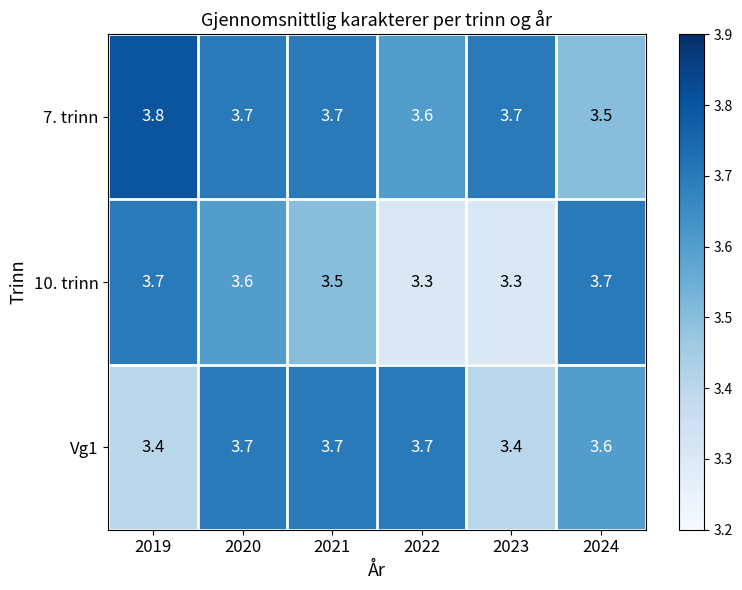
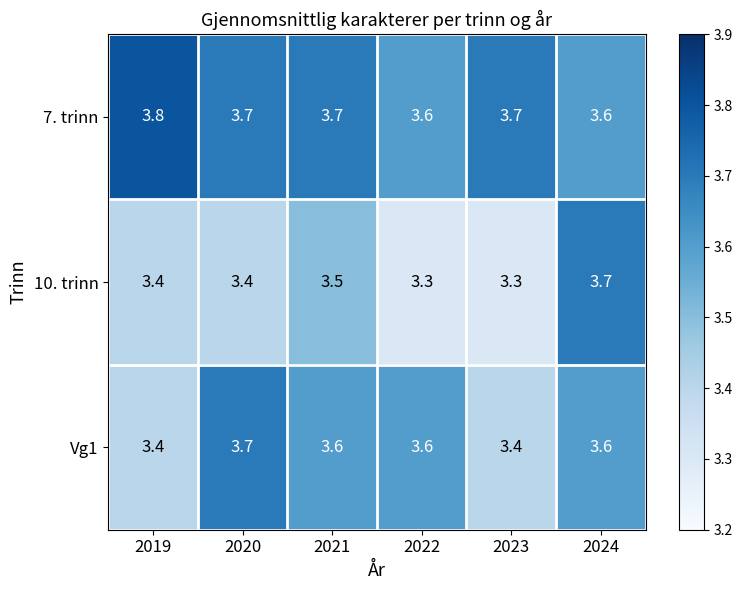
7. trinn, 2024: 3.5 -> 3.6
10. trinn, 2019: 3.7 -> 3.4
10. trinn, 2020: 3.6 -> 3.4
Vg1, 2021: 3.7 -> 3.6
Vg1, 2022: 3.7 -> 3.6
